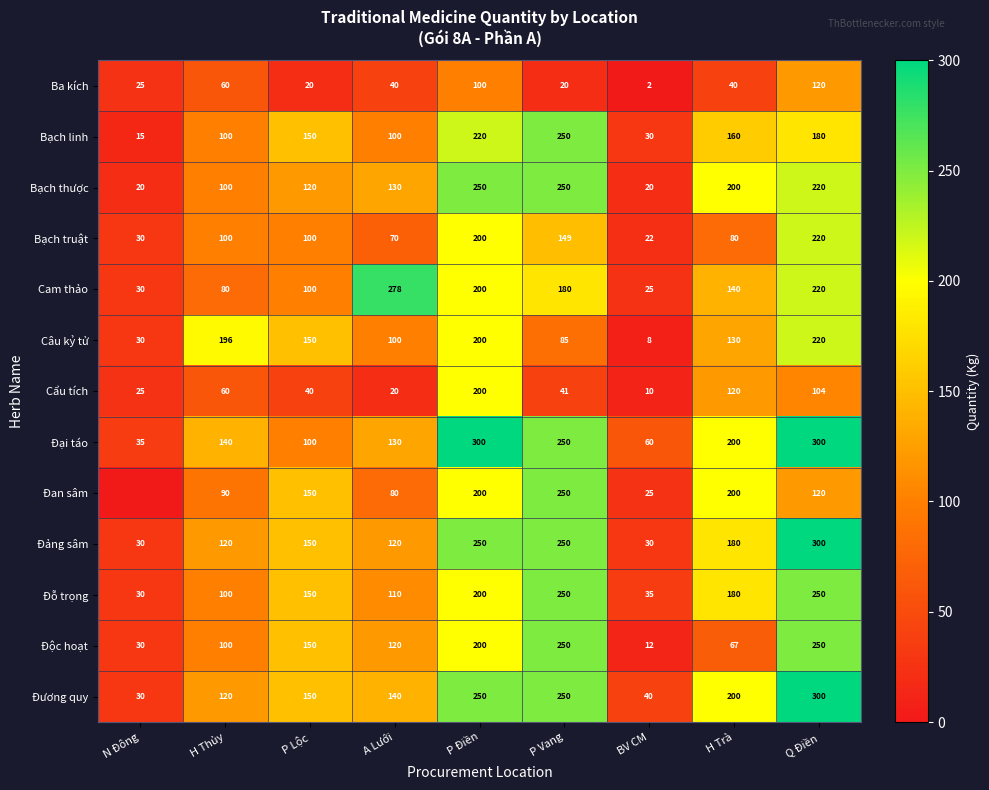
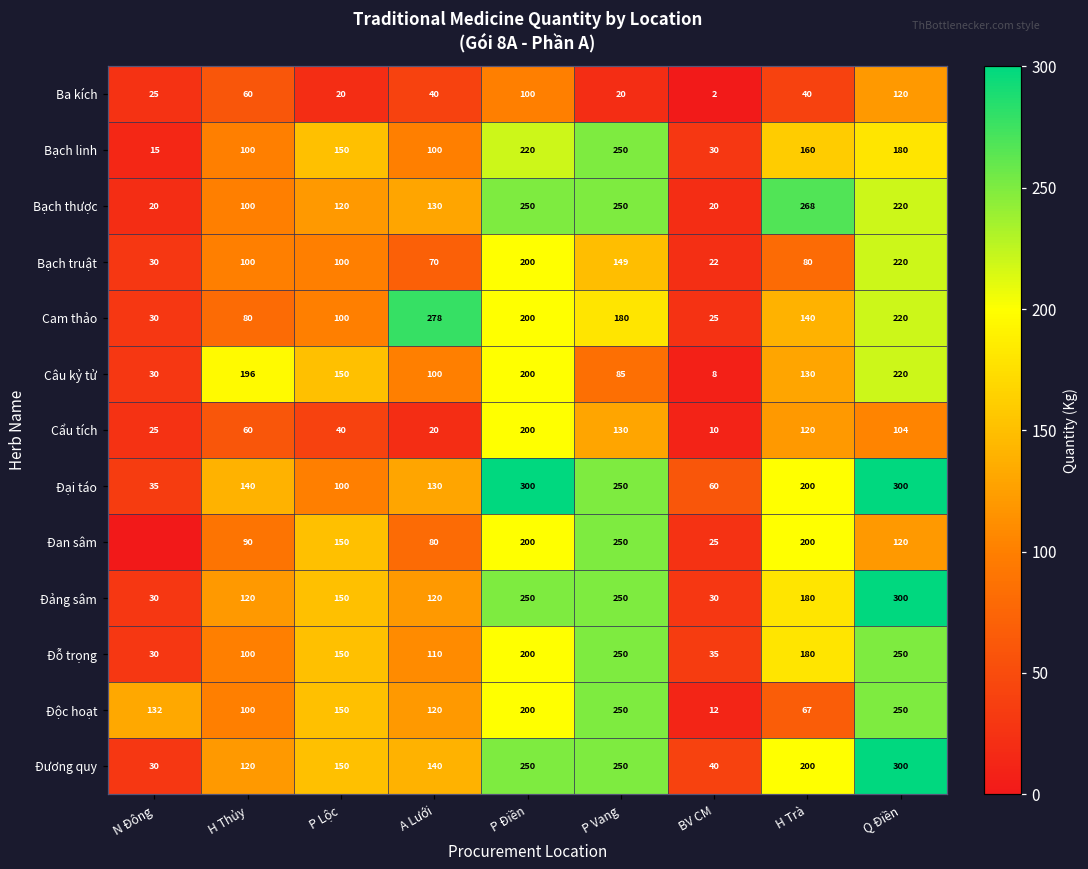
Bạch thược, H Trà: 200 -> 268
Cẩu tích, P Vang: 41 -> 130
Độc hoạt, N Đông: 30 -> 132
